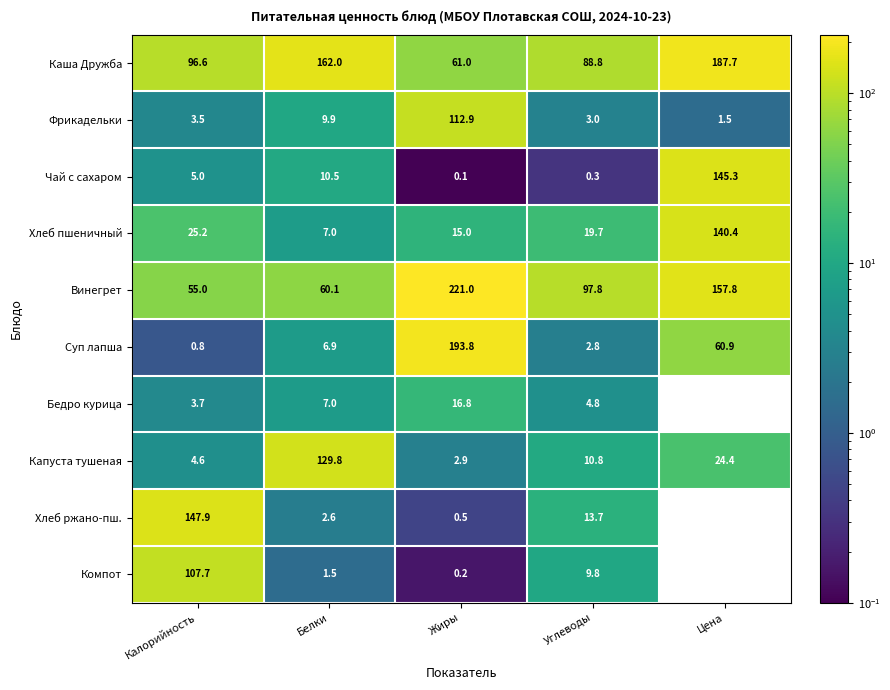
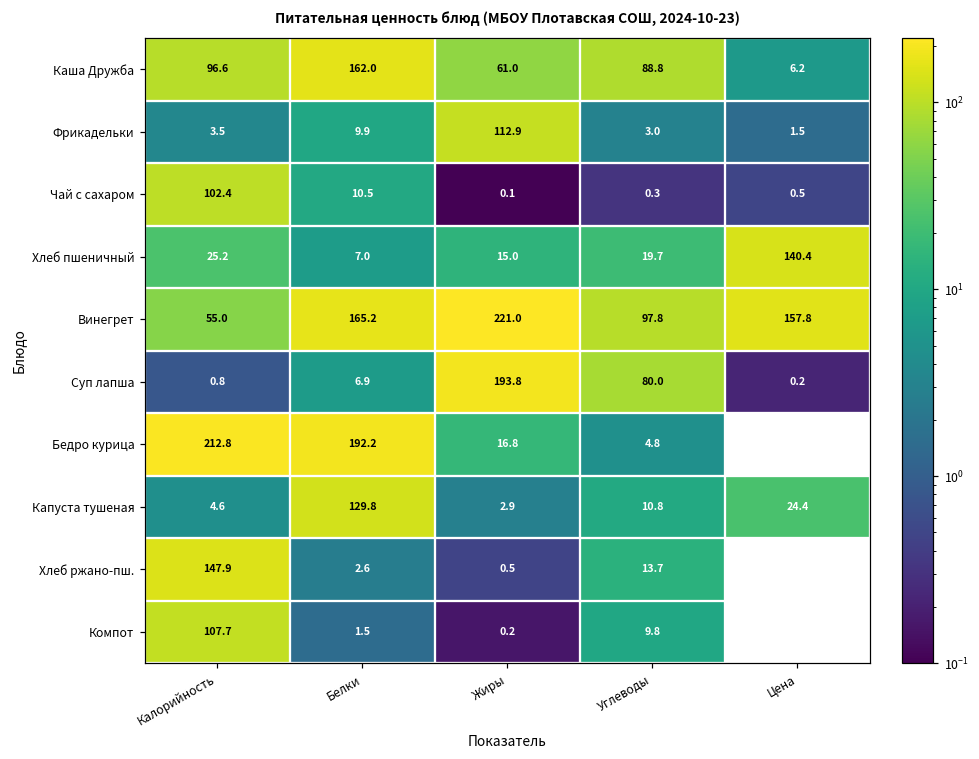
Каша Дружба, Цена: 187.7 -> 6.2
Чай с сахаром, Калорийность: 5.0 -> 102.4
Чай с сахаром, Цена: 145.3 -> 0.5
Винегрет, Белки: 60.1 -> 165.2
Суп лапша, Углеводы: 2.8 -> 80.0
Суп лапша, Цена: 60.9 -> 0.2
Бедро курица, Калорийность: 3.7 -> 212.8
Бедро курица, Белки: 7.0 -> 192.2
